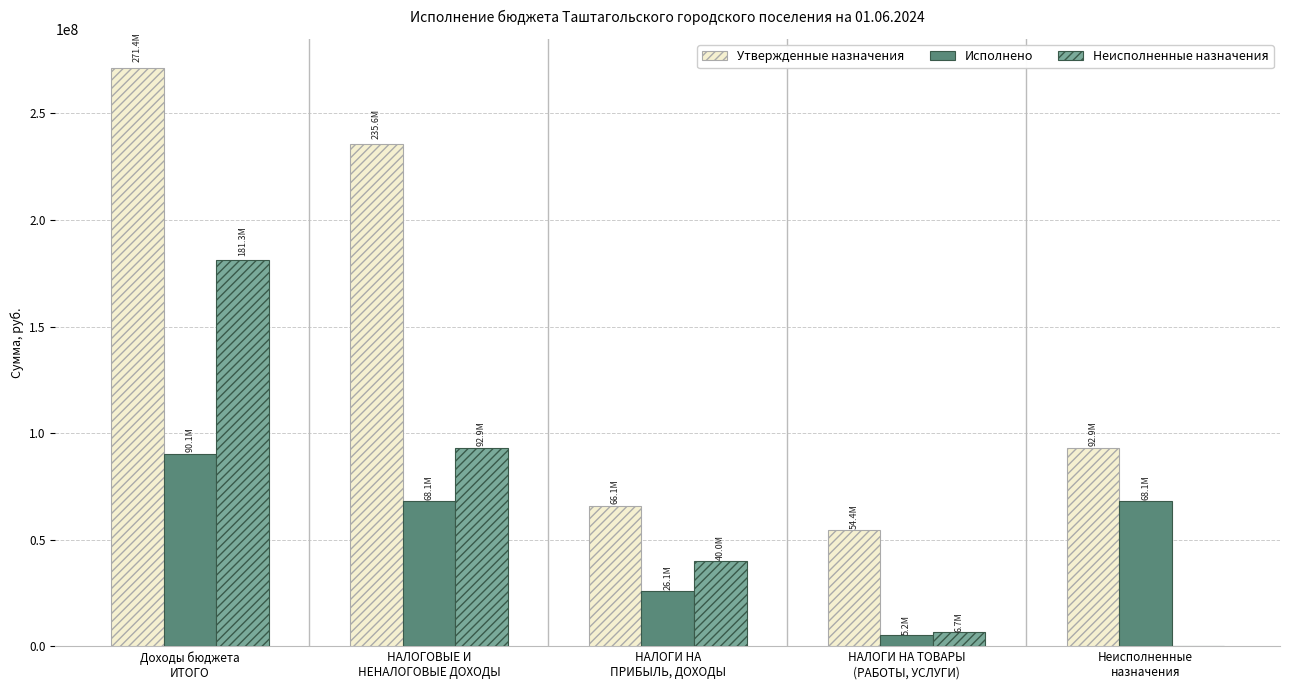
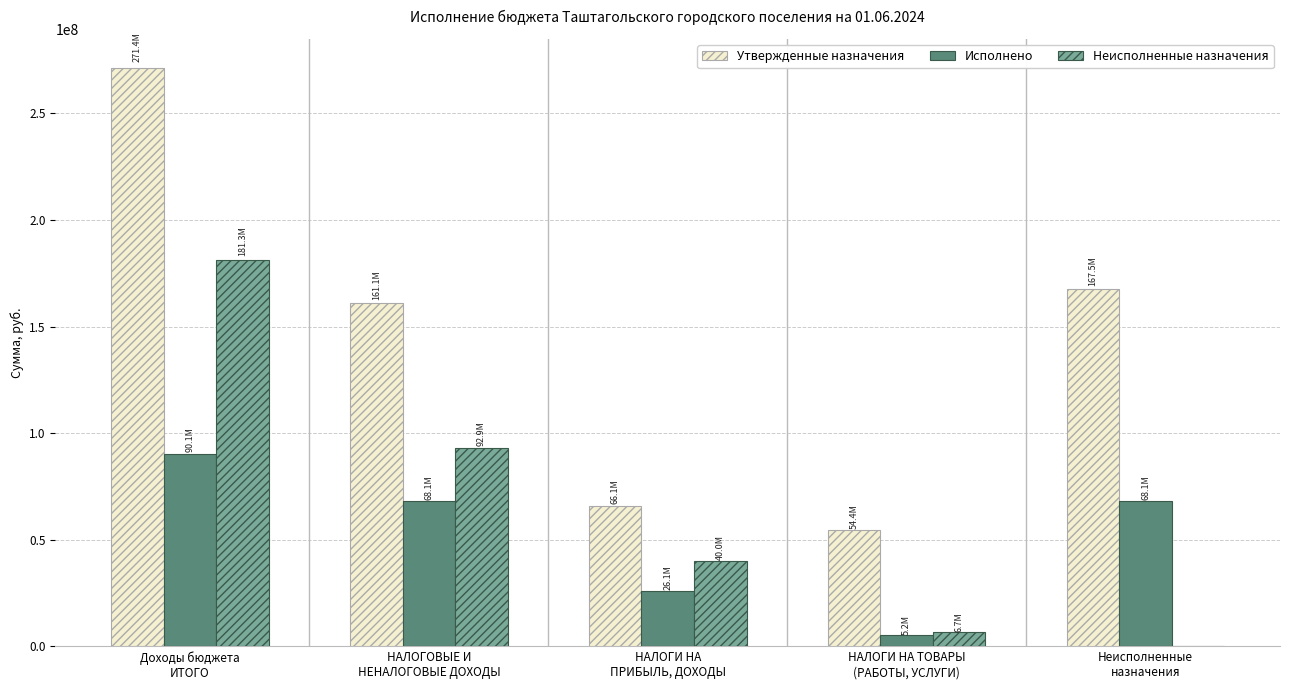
Утвержденные назначения, НАЛОГОВЫЕ И НЕНАЛОГОВЫЕ ДОХОДЫ: 235.6M -> 161.1M
Утвержденные назначения, Неисполненные назначения: 92.9M -> 167.5M
